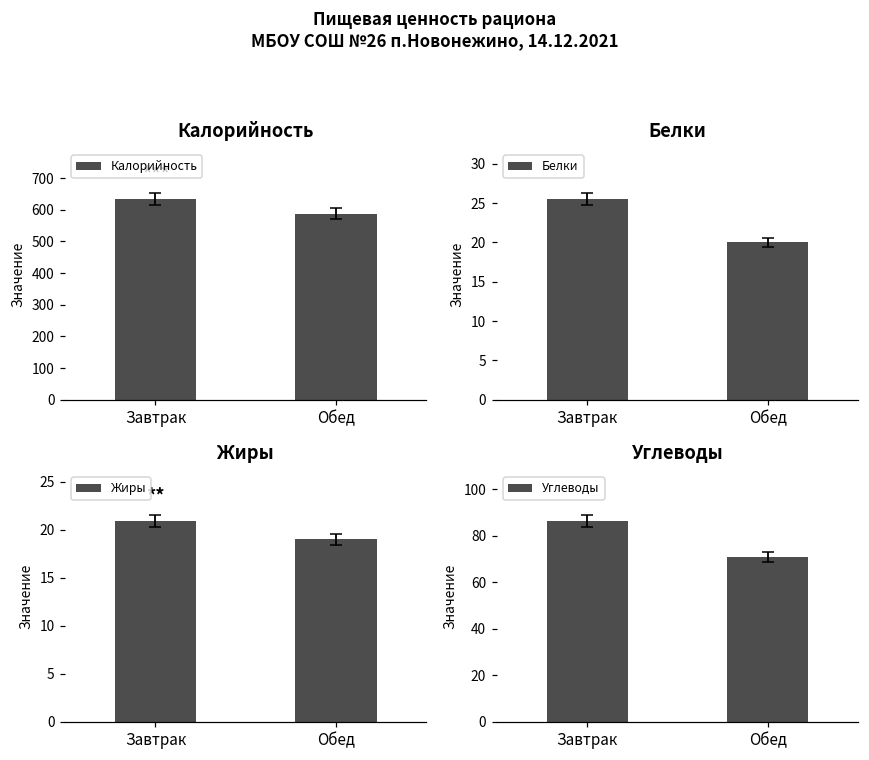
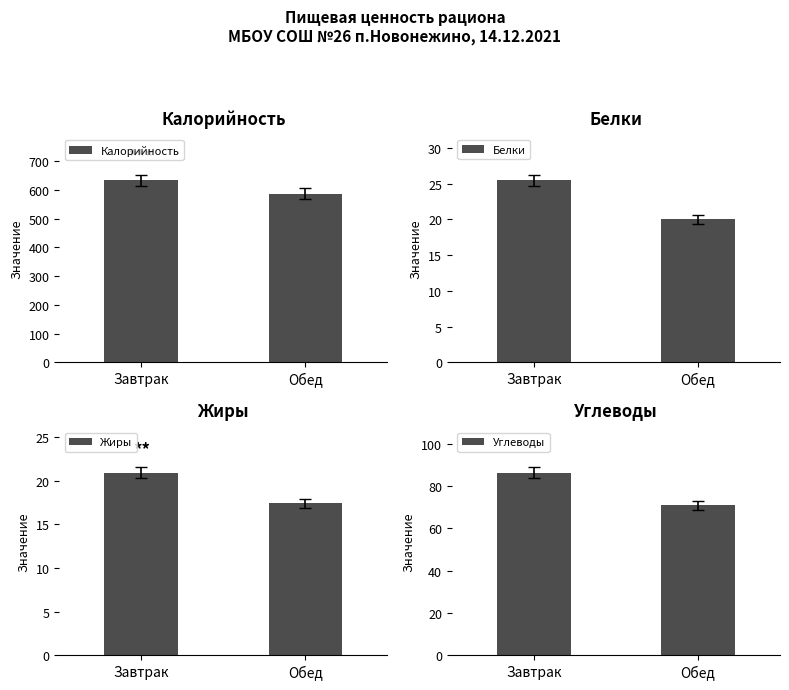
Жиры, Жиры, Обед: 19 -> 17
